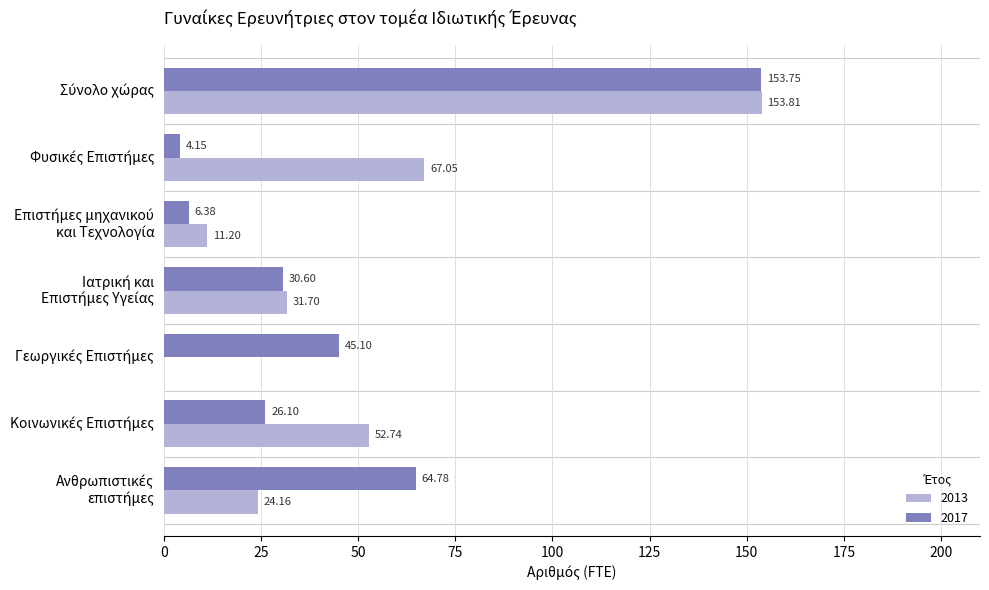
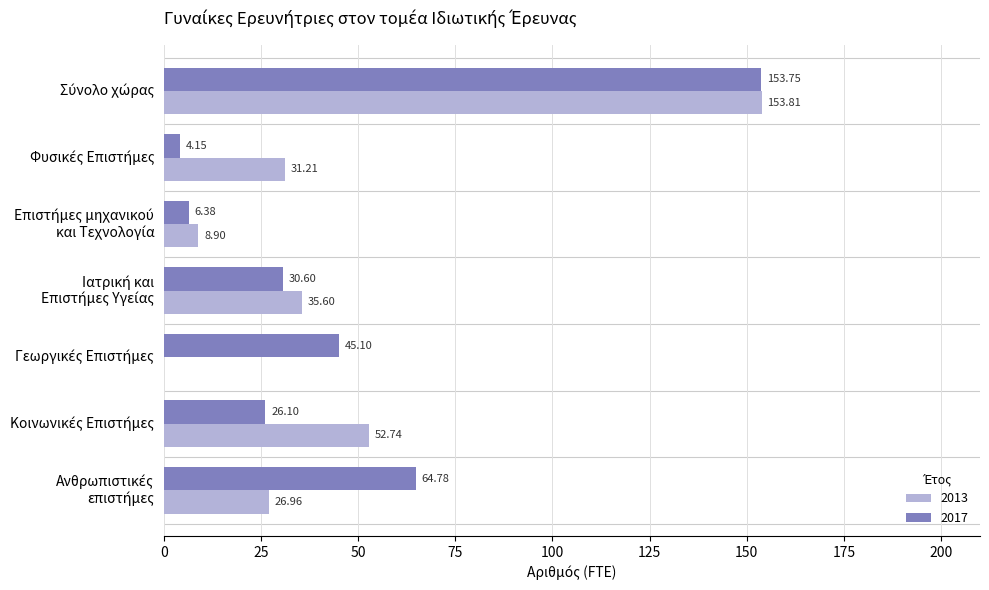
2013, Φυσικές Επιστήμες: 67.05 -> 31.21
2013, Επιστήμες μηχανικού και Τεχνολογία: 11.20 -> 8.90
2013, Ιατρική και Επιστήμες Υγείας: 31.70 -> 35.60
2013, Ανθρωπιστικές επιστήμες: 24.16 -> 26.96
